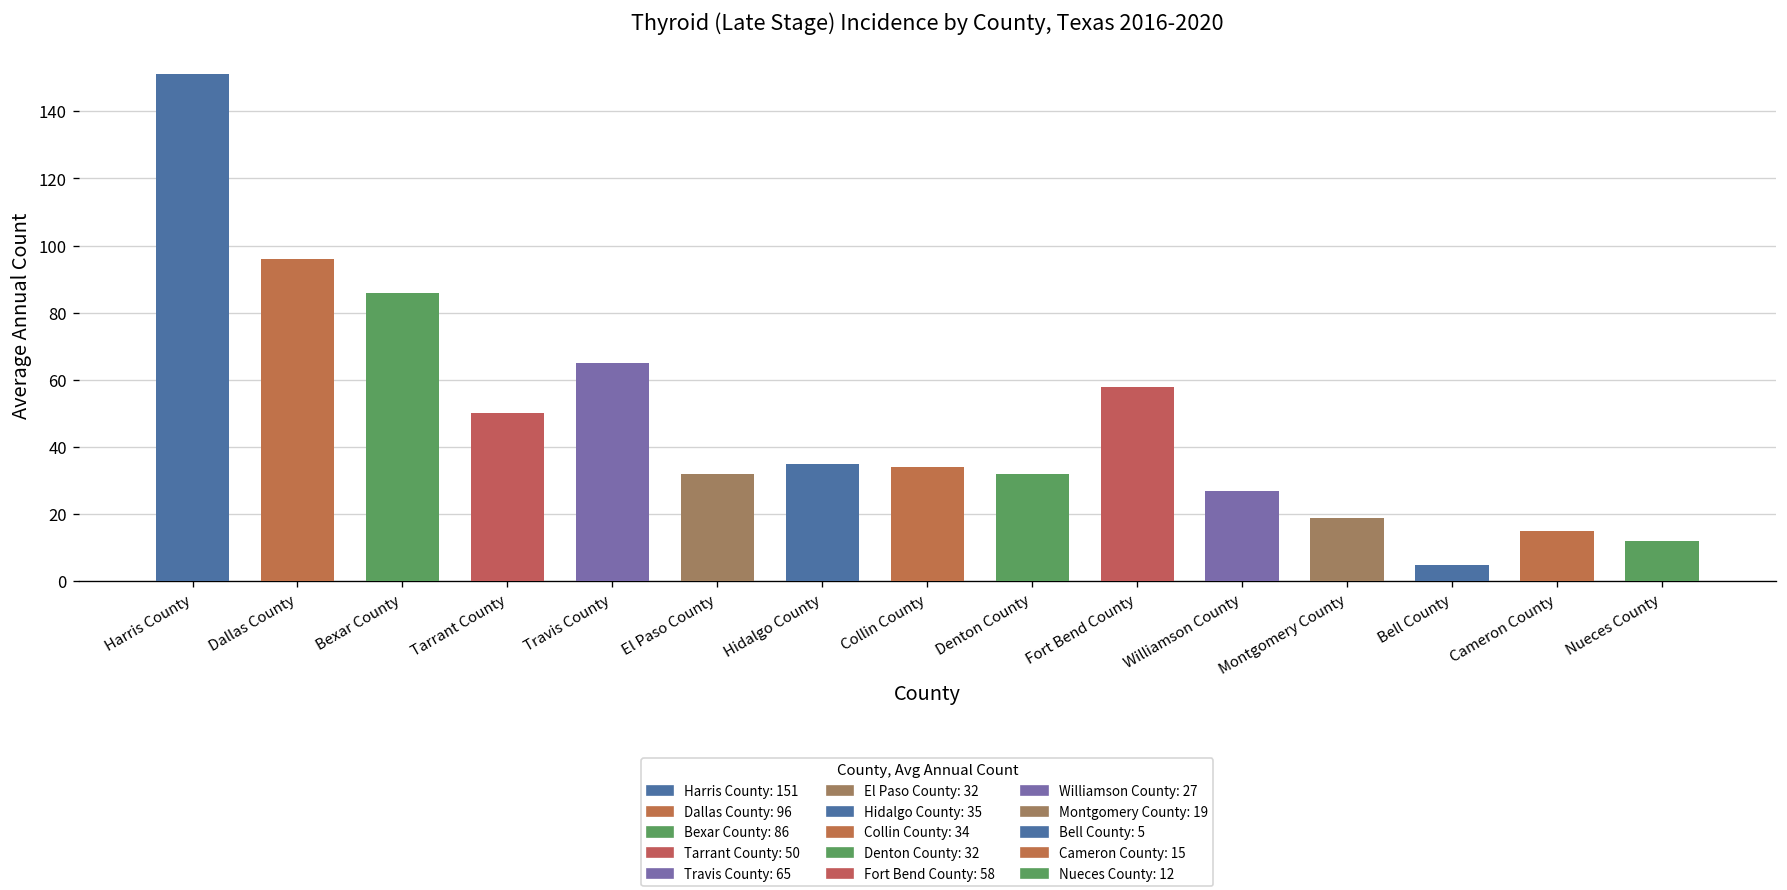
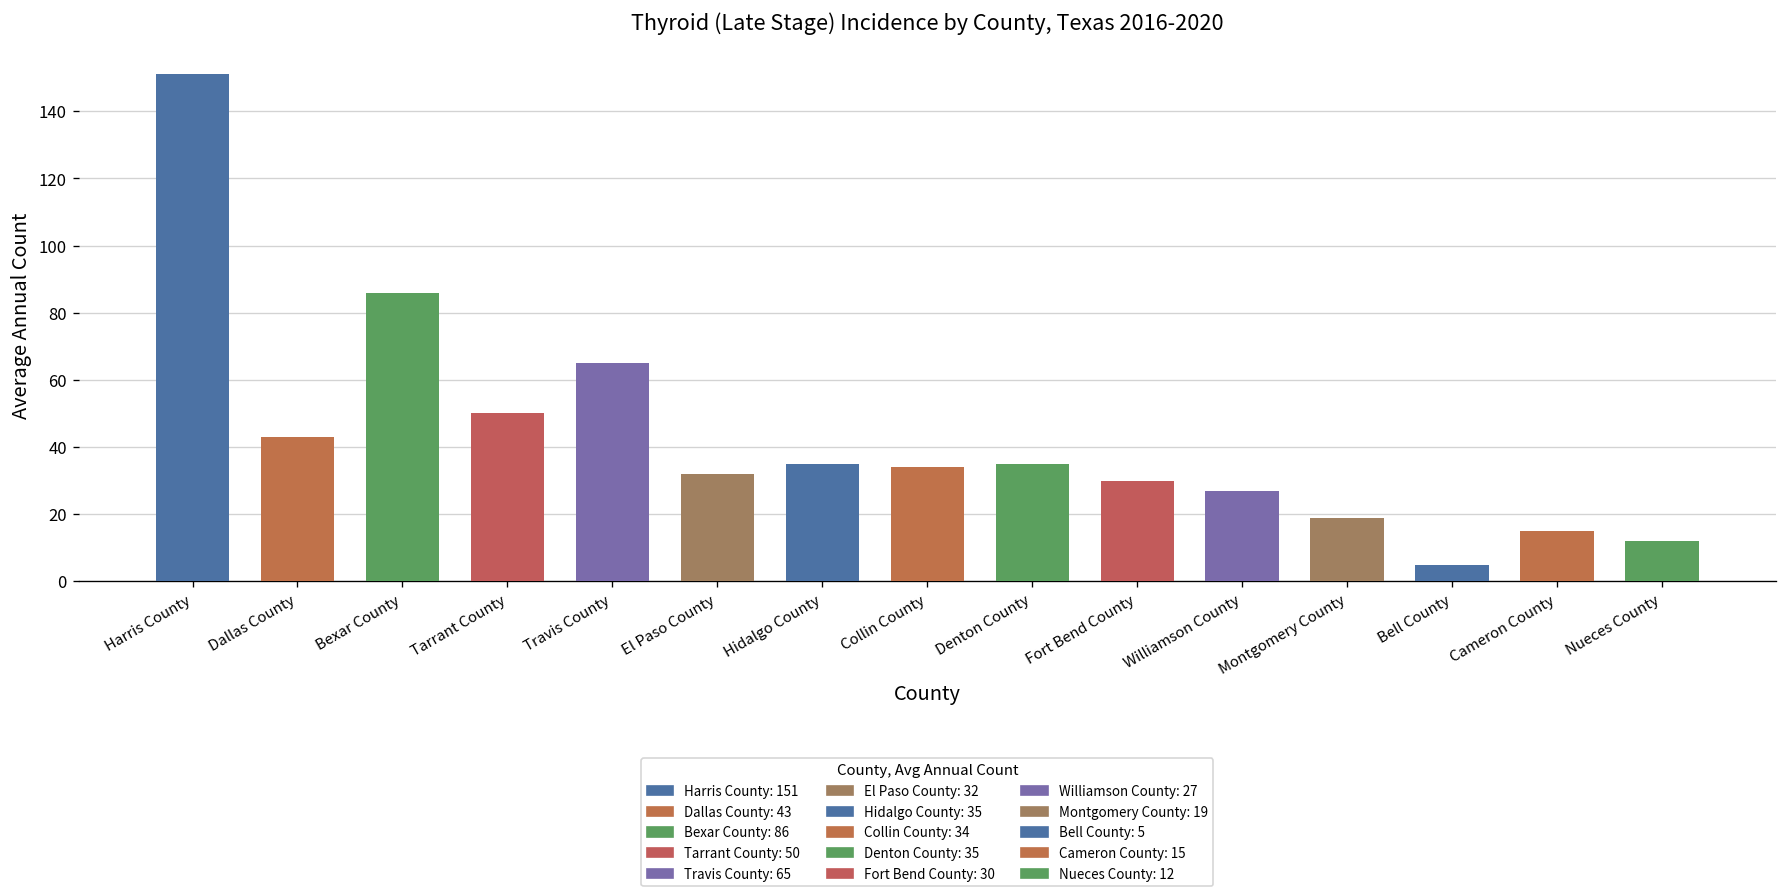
Dallas County: 96 -> 43
Denton County: 32 -> 35
Fort Bend County: 58 -> 30
